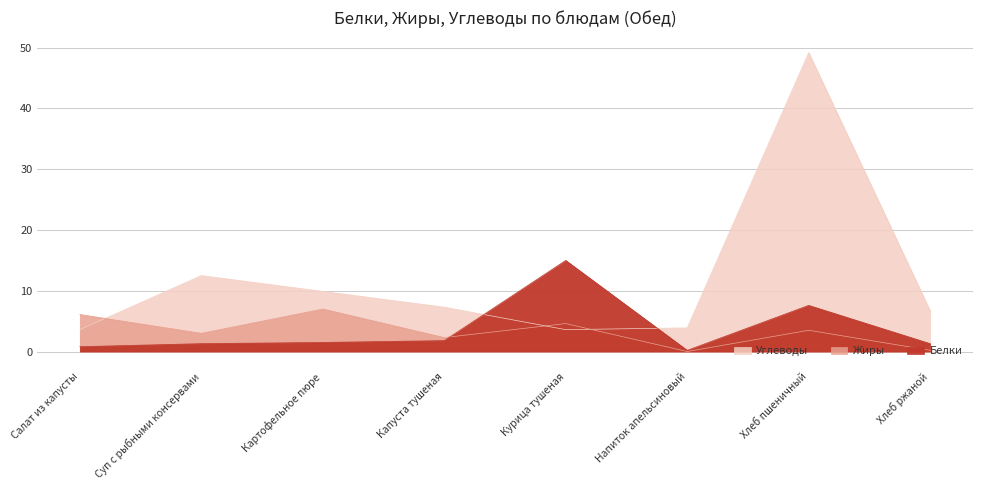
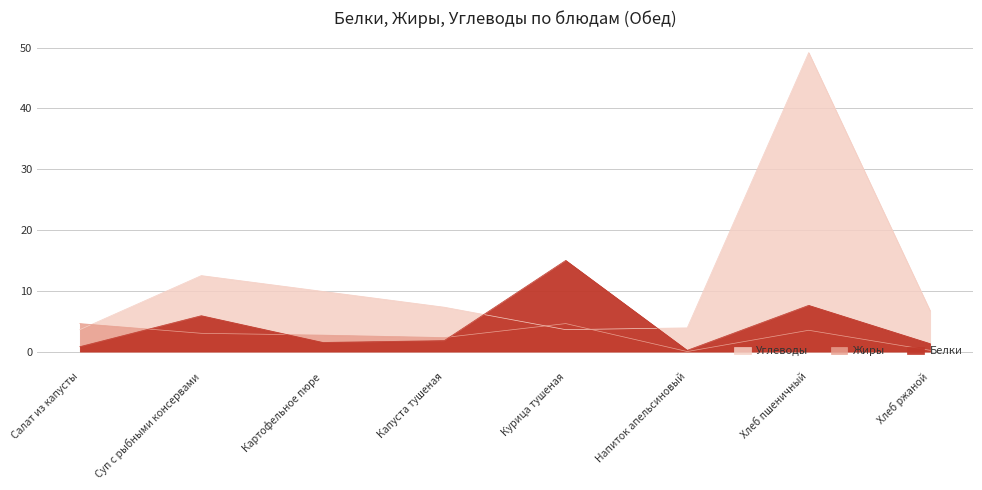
Жиры, Салат из капусты: 6 -> 5
Белки, Суп с рыбными консервами: 1 -> 6
Жиры, Картофельное пюре: 7 -> 3
